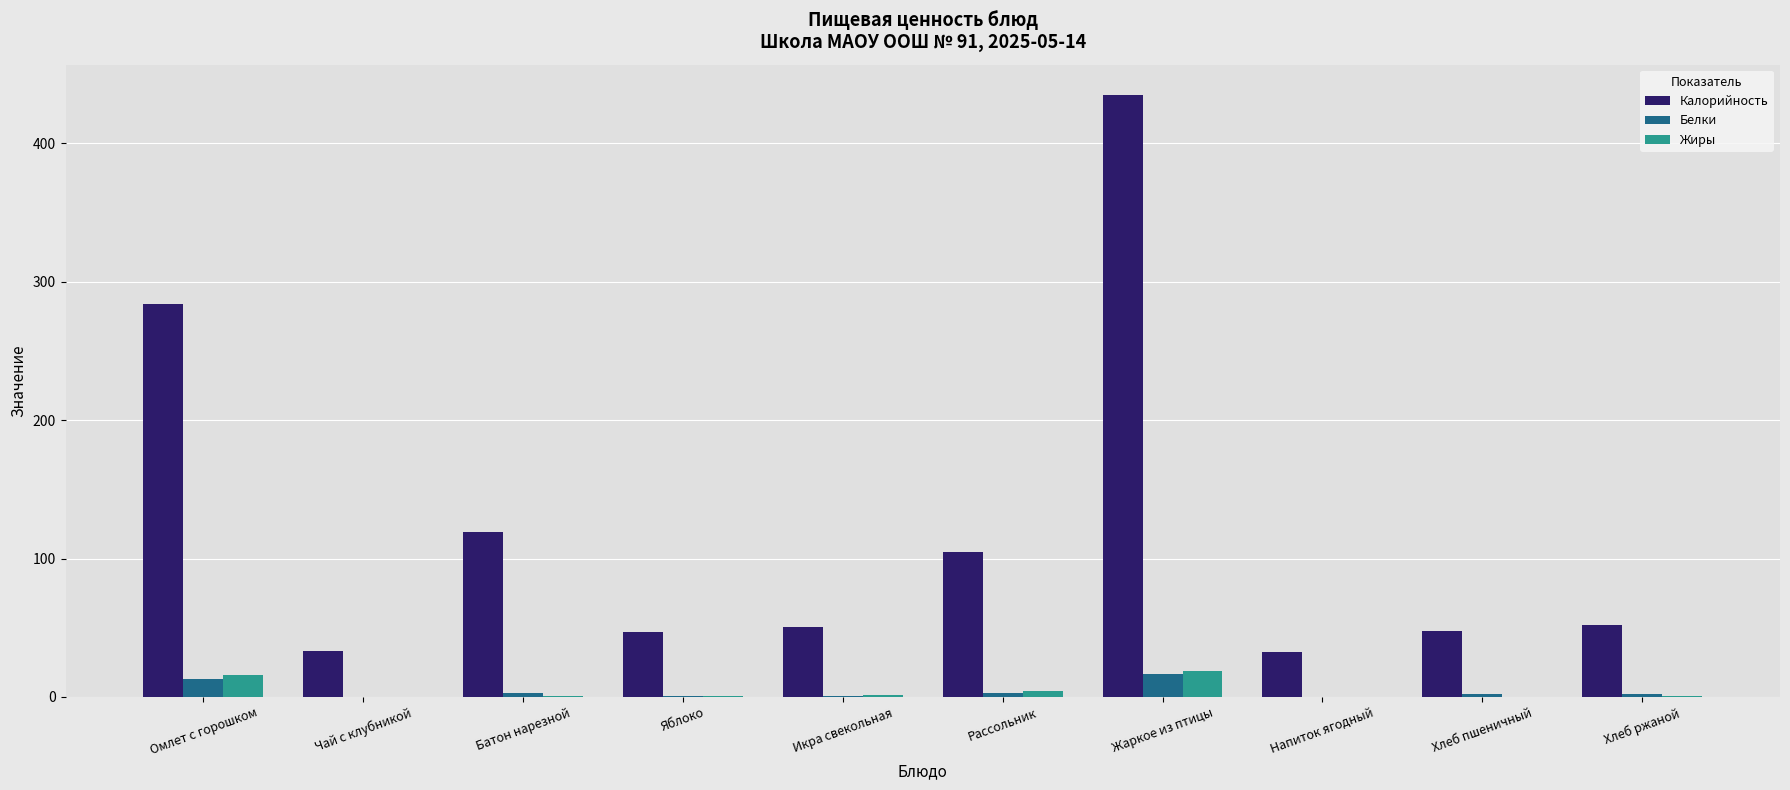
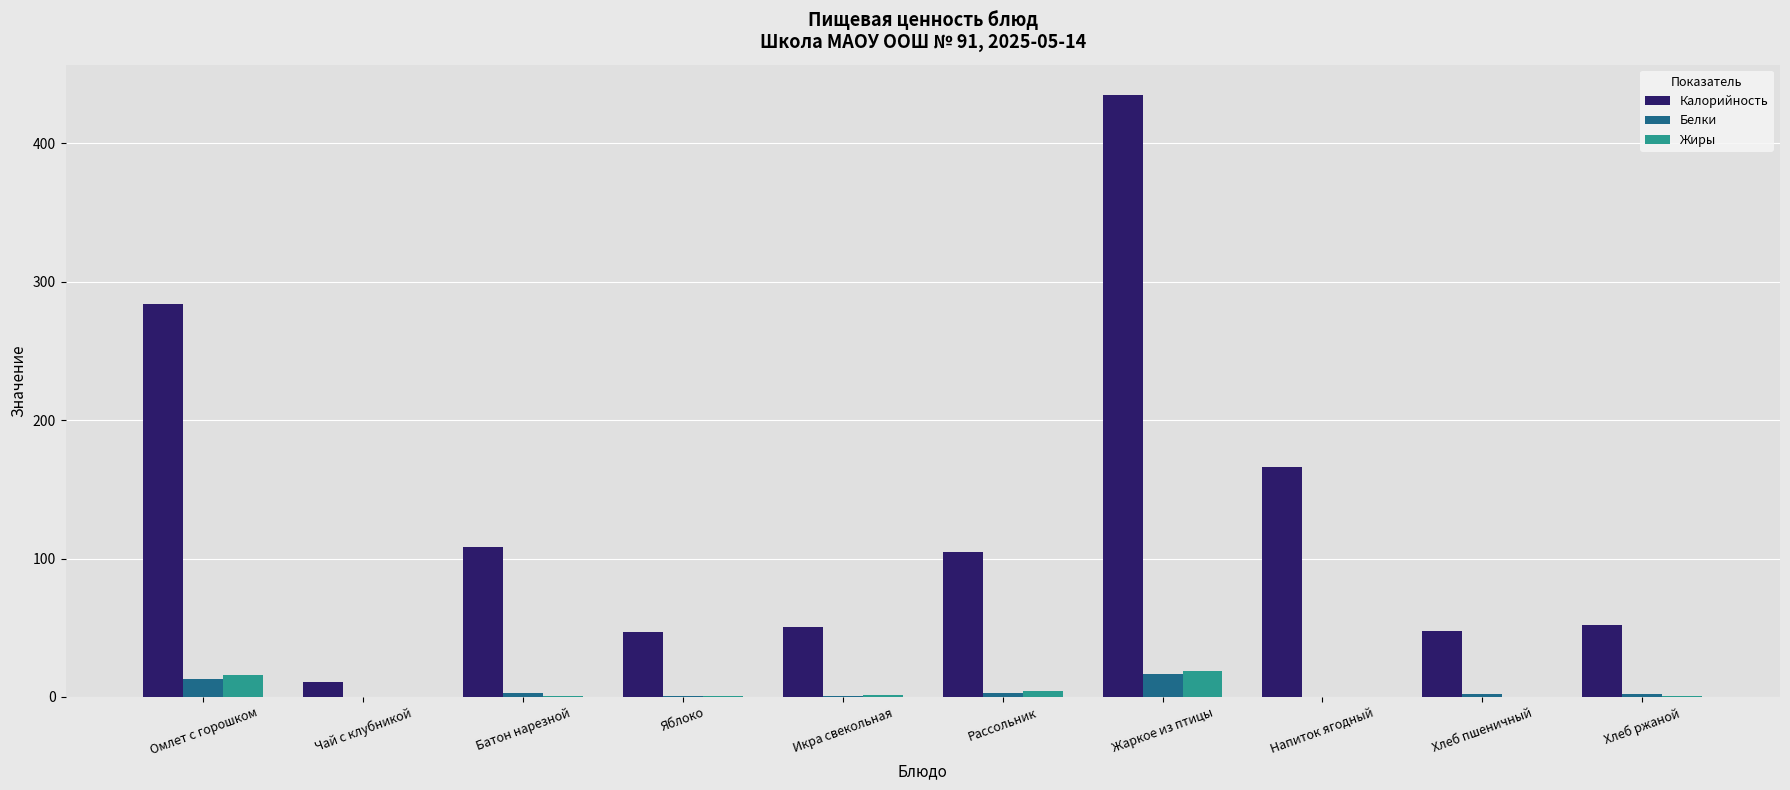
Калорийность, Чай с клубникой: 33 -> 11
Калорийность, Батон нарезной: 119 -> 108
Калорийность, Напиток ягодный: 33 -> 166
